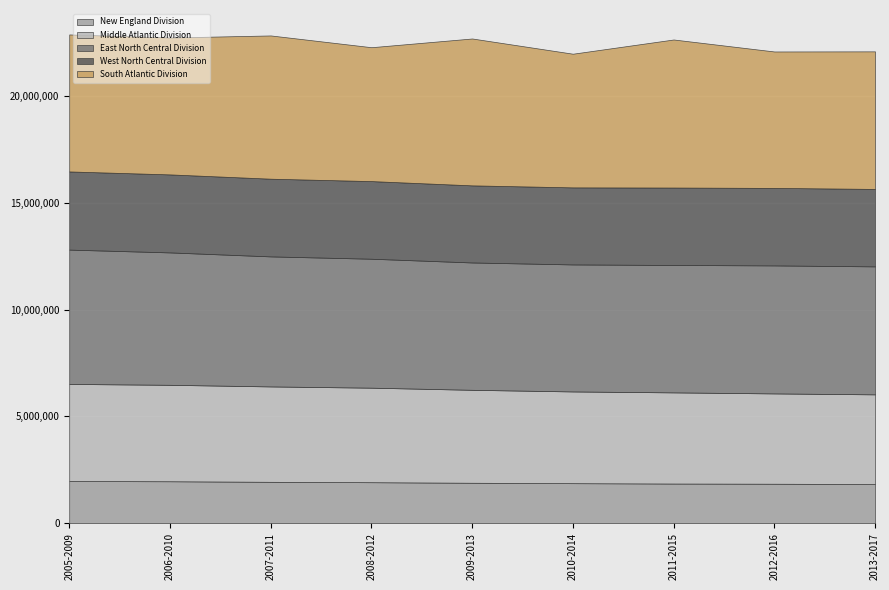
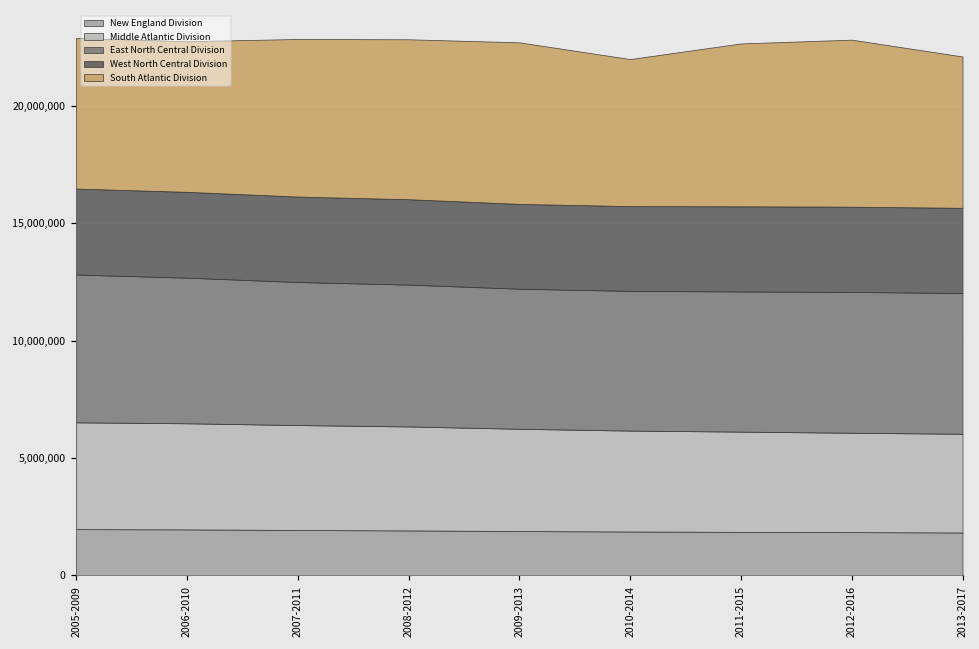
South Atlantic Division, 2008-2012: 6,300,000 -> 6,800,000
South Atlantic Division, 2012-2016: 6,400,000 -> 7,100,000
